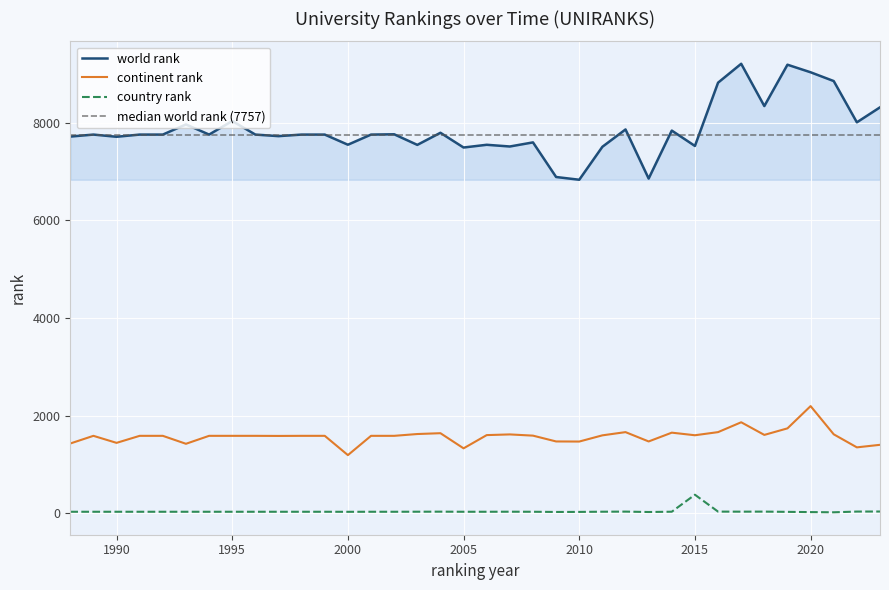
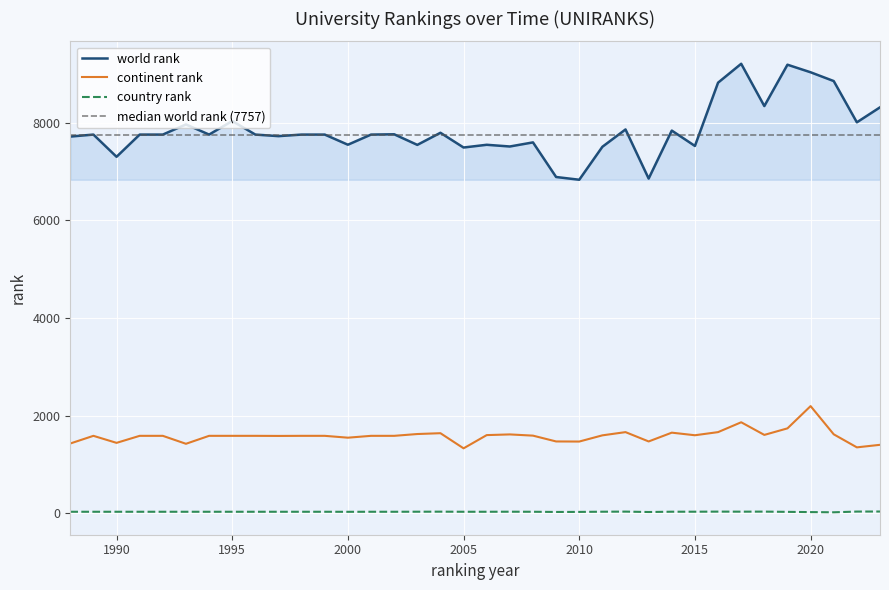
world rank, 1990: 7700 -> 7300
continent rank, 2000: 1200 -> 1500
country rank, 2015: 400 -> 0
